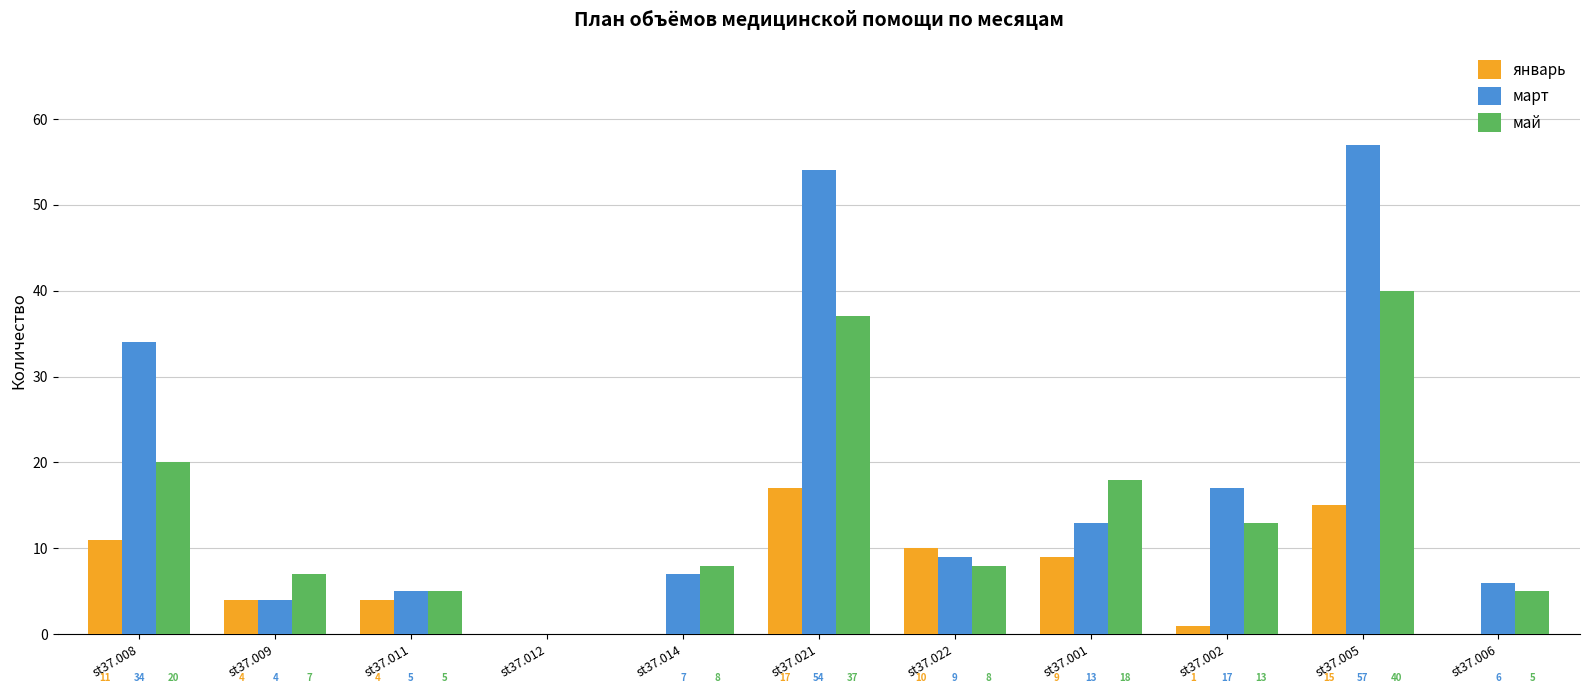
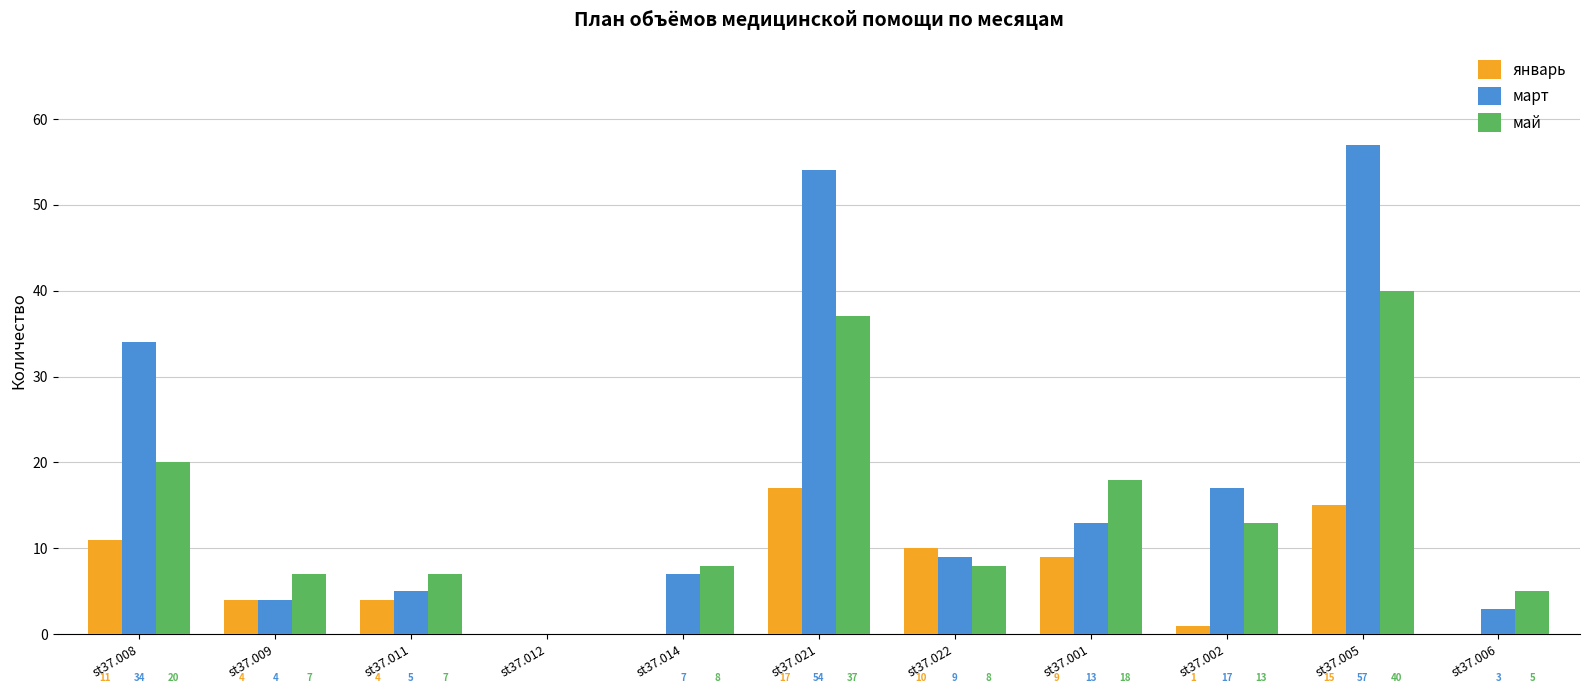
май, st37.011: 5 -> 7
март, st37.006: 6 -> 3
